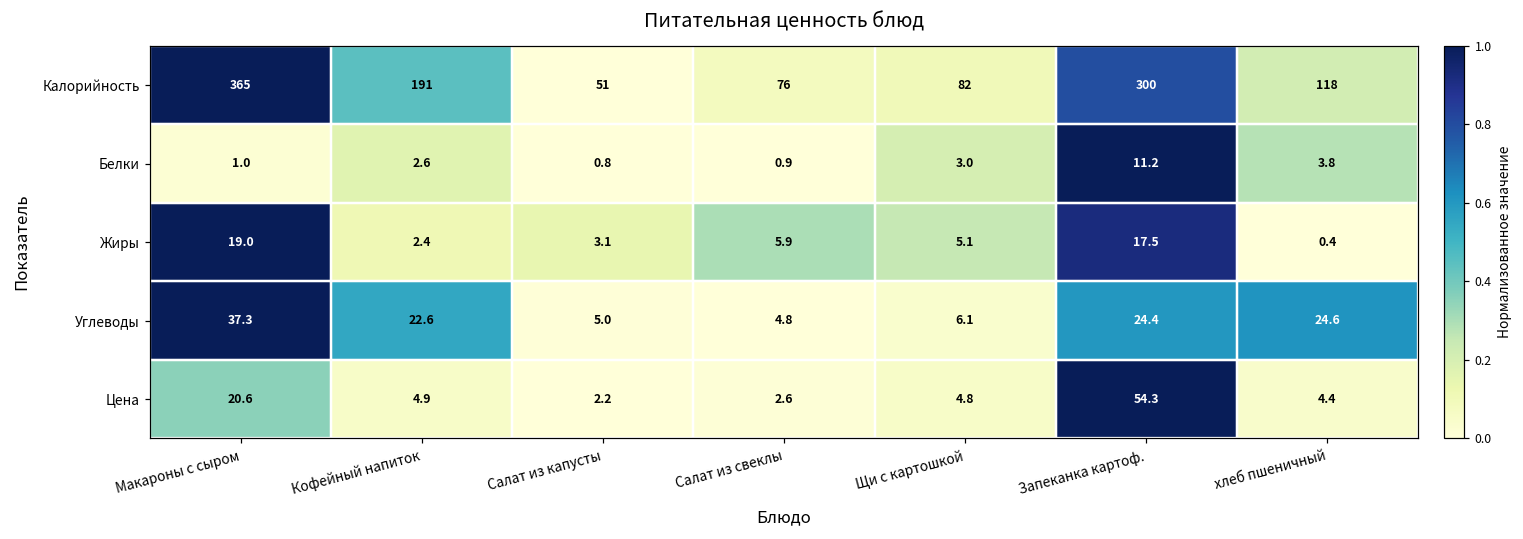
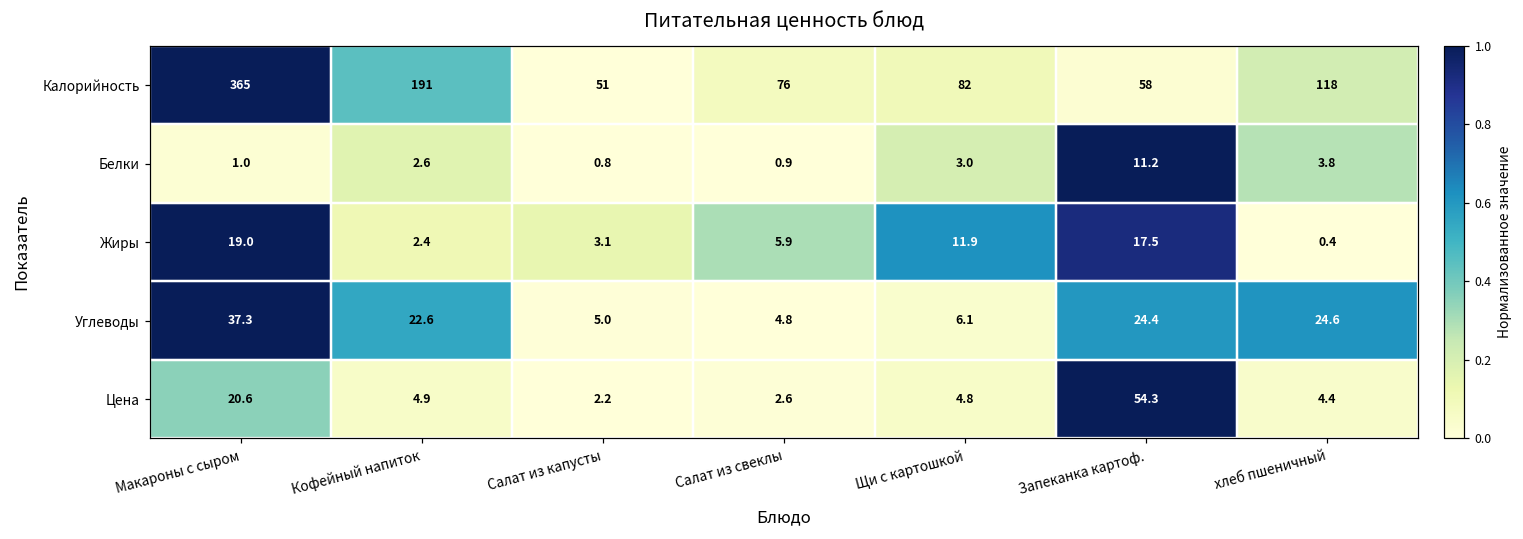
Калорийность, Запеканка картоф.: 300 -> 58
Жиры, Щи с картошкой: 5.1 -> 11.9
